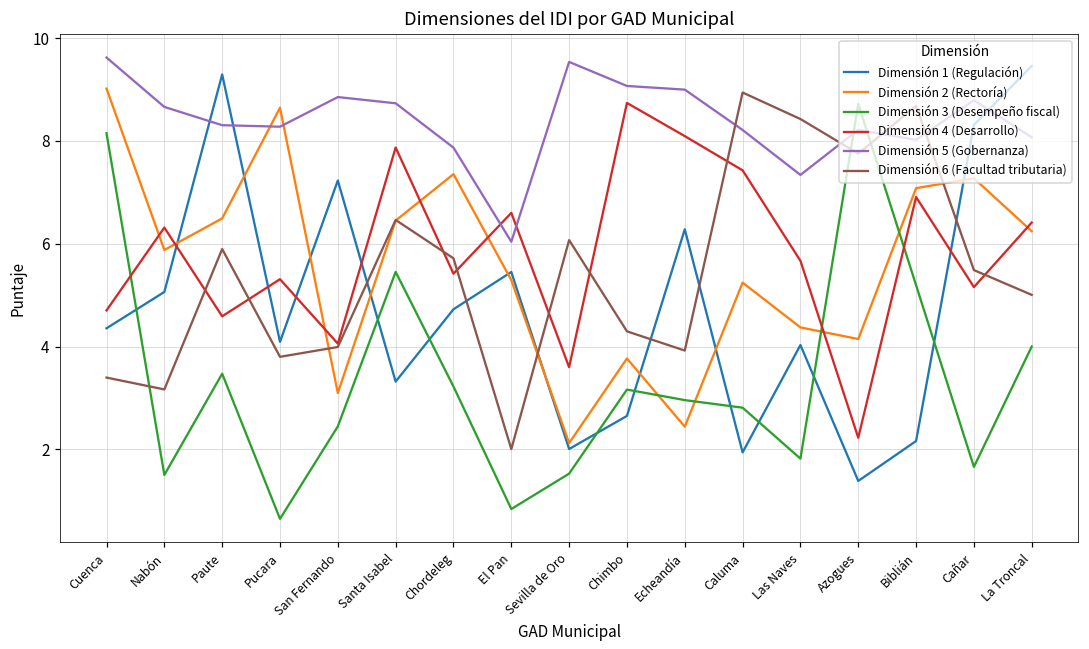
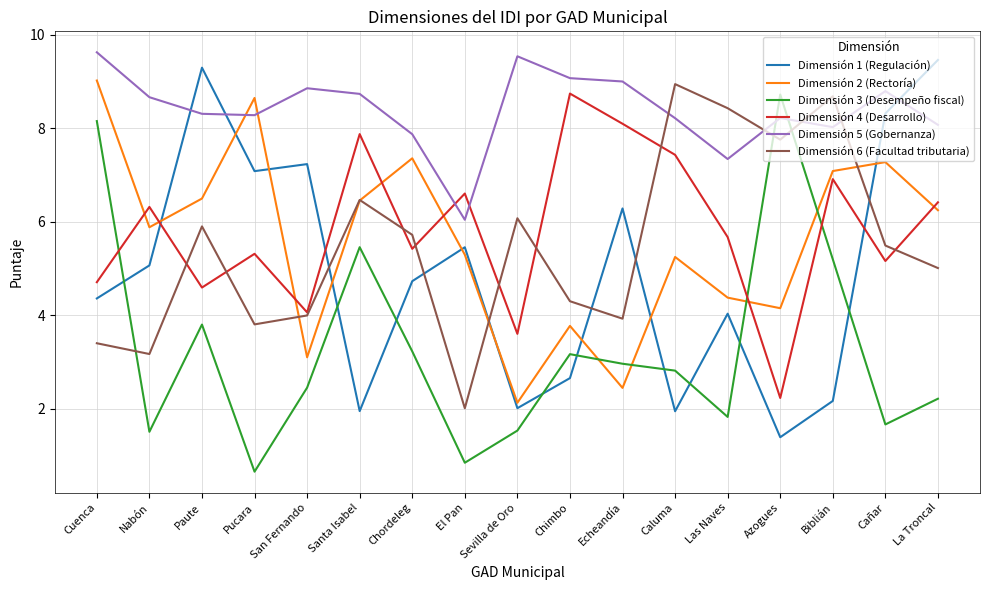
Dimensión 3 (Desempeño fiscal), Paute: 3.5 -> 3.8
Dimensión 1 (Regulación), Pucara: 4.1 -> 7.1
Dimensión 1 (Regulación), Santa Isabel: 3.3 -> 1.9
Dimensión 3 (Desempeño fiscal), La Troncal: 4.0 -> 2.2
